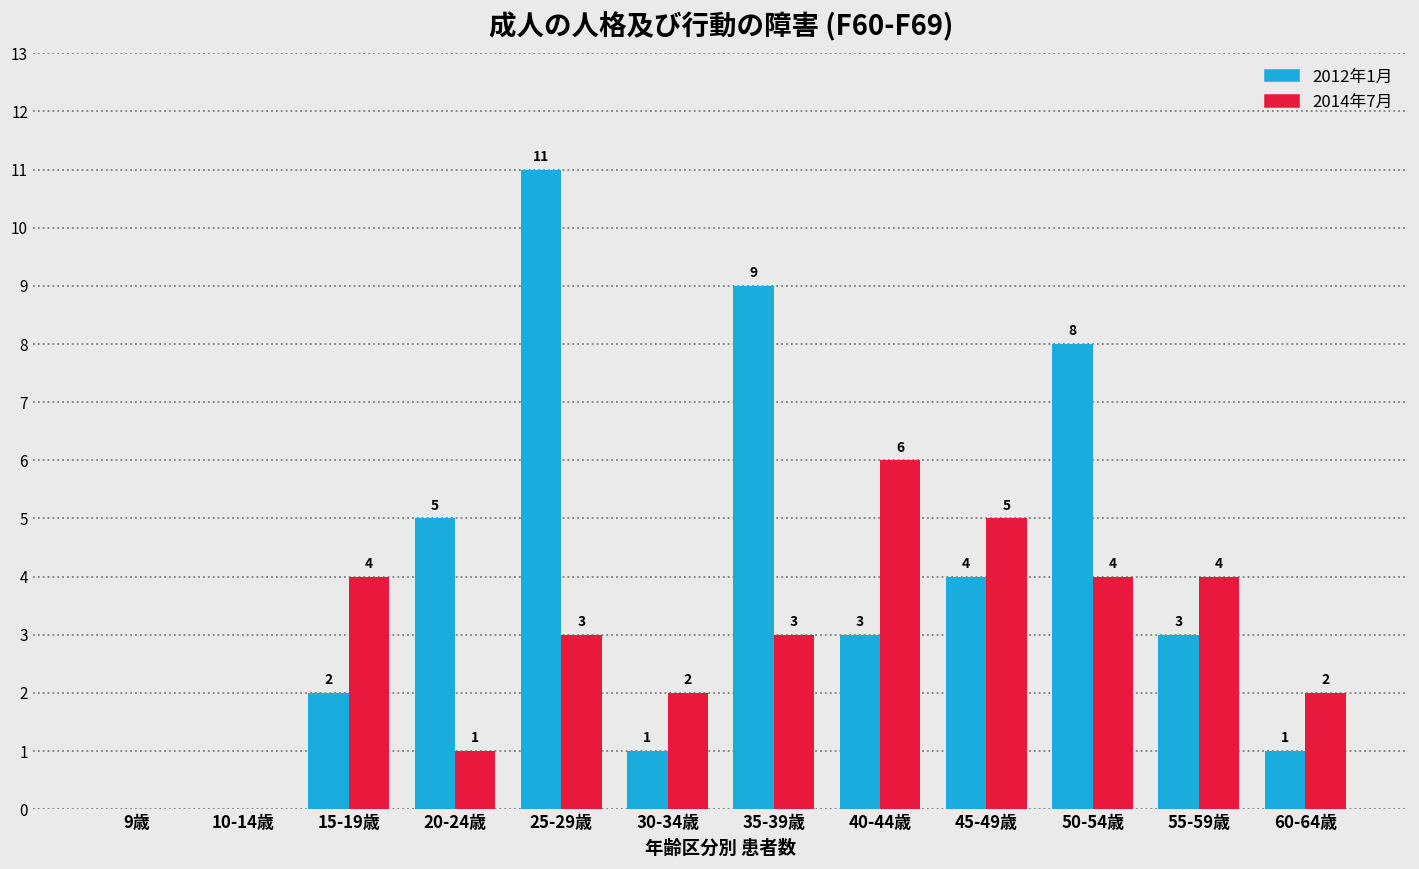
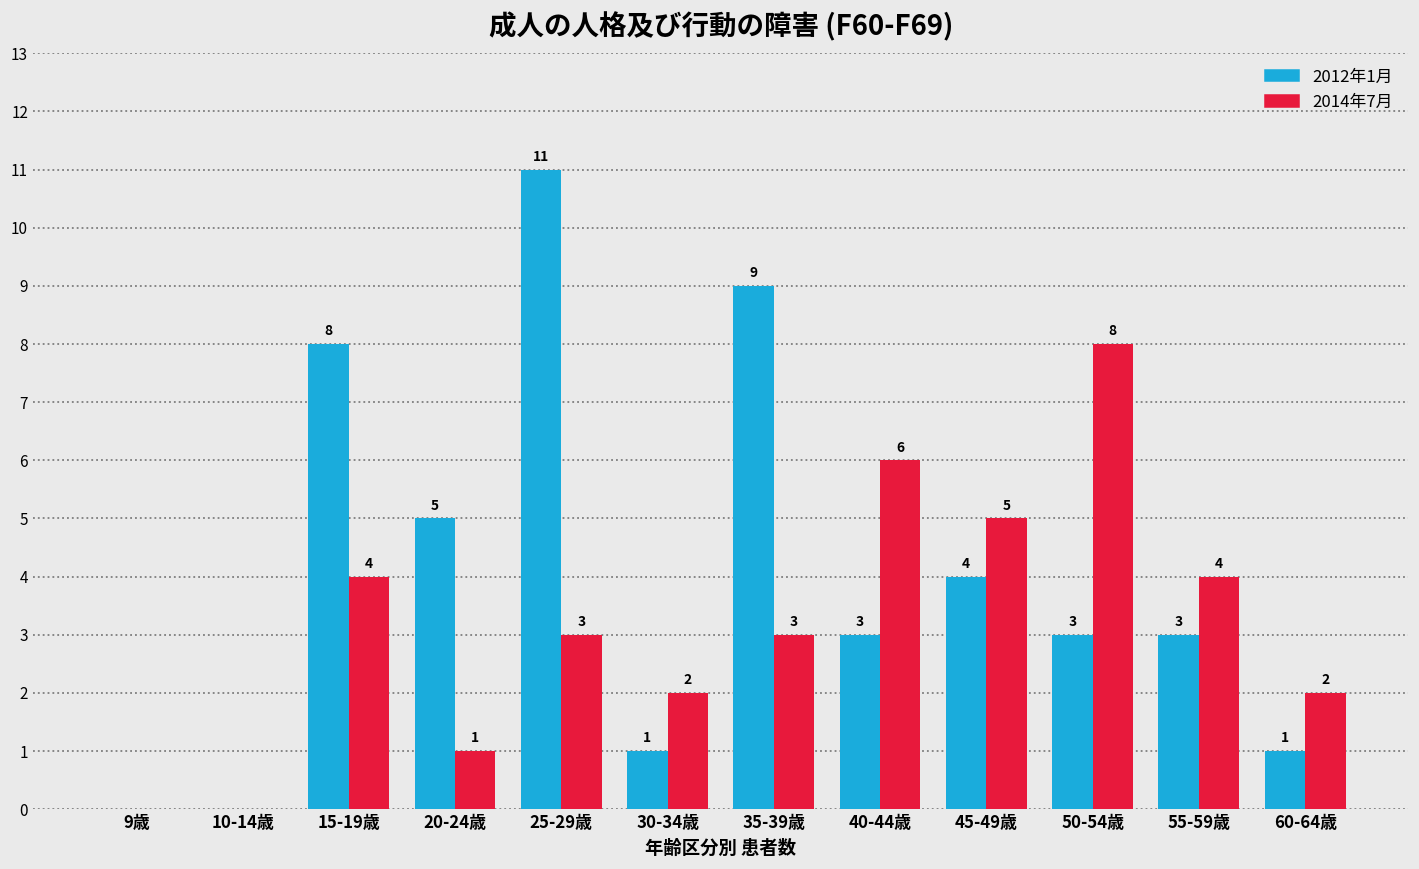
2012年1月, 15-19歳: 2 -> 8
2012年1月, 50-54歳: 8 -> 3
2014年7月, 50-54歳: 4 -> 8
